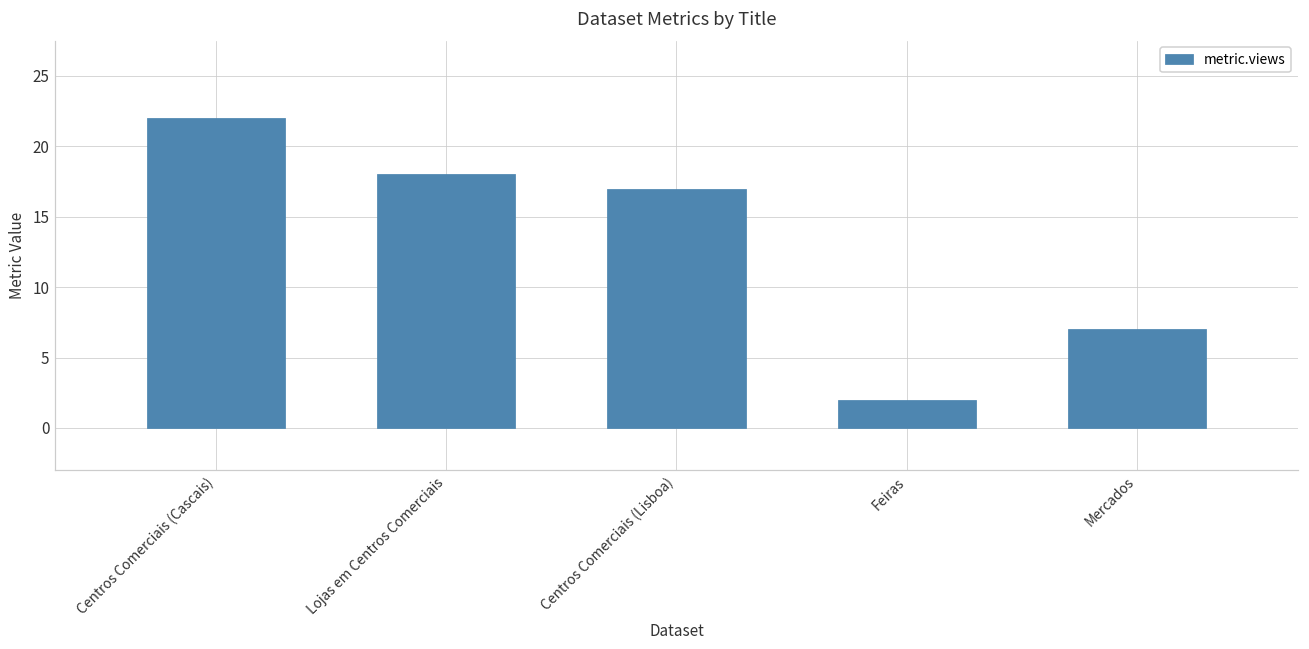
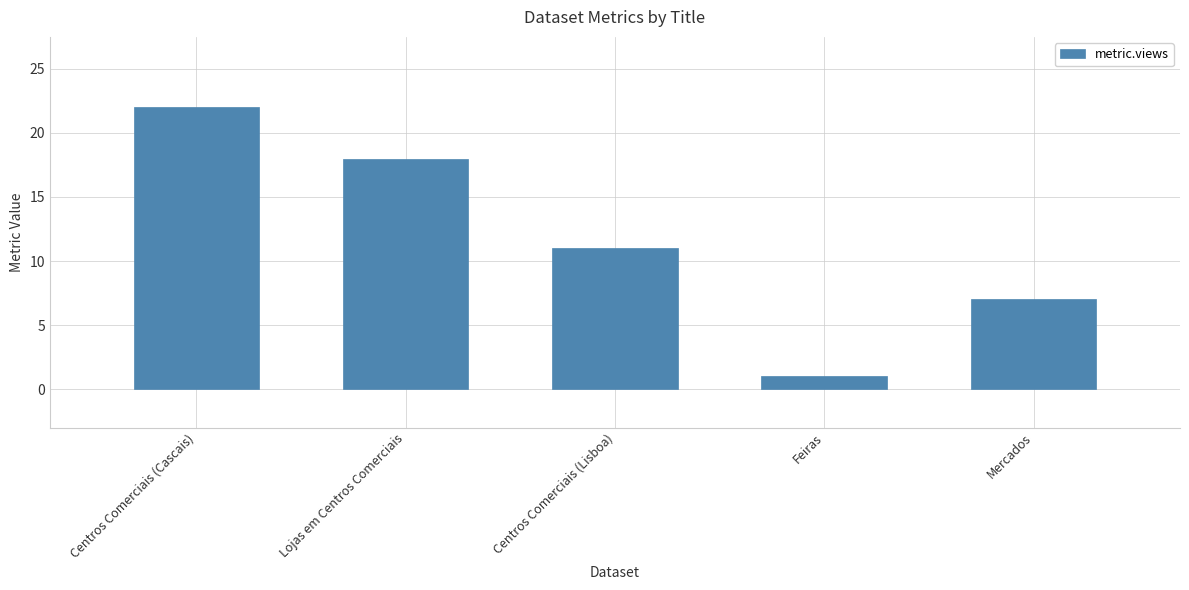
Centros Comerciais (Lisboa): 17 -> 11
Feiras: 2 -> 1
